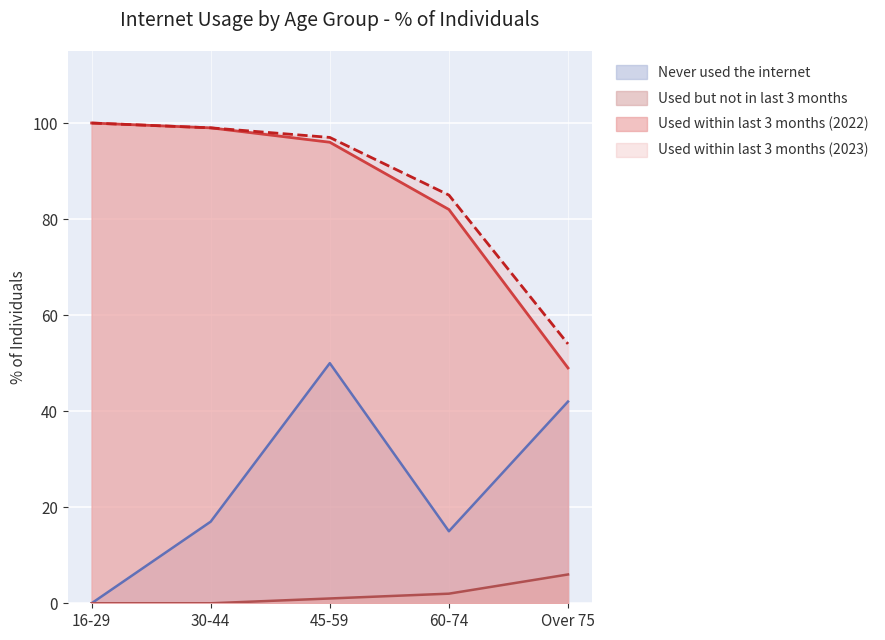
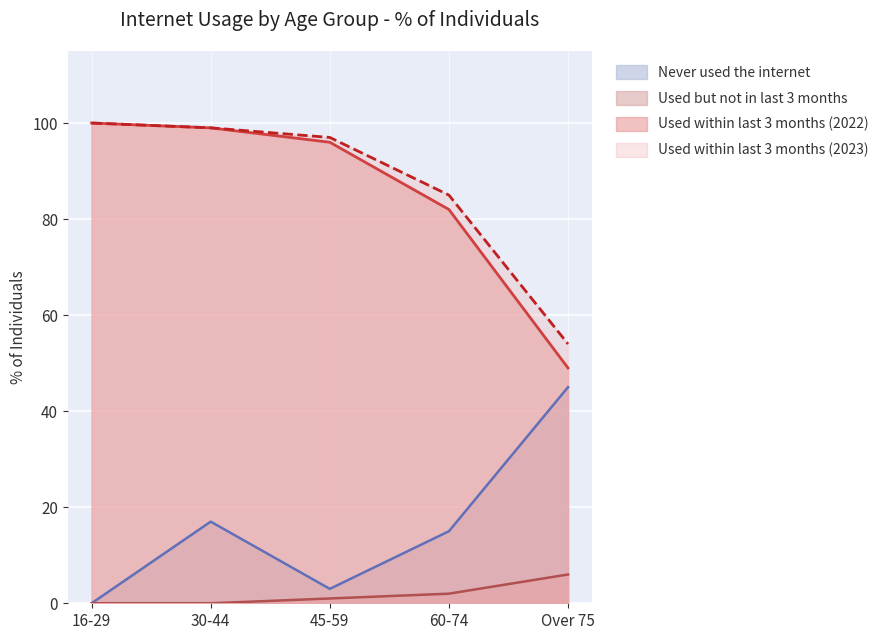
Never used the internet, 45-59: 50 -> 3
Never used the internet, Over 75: 42 -> 45
